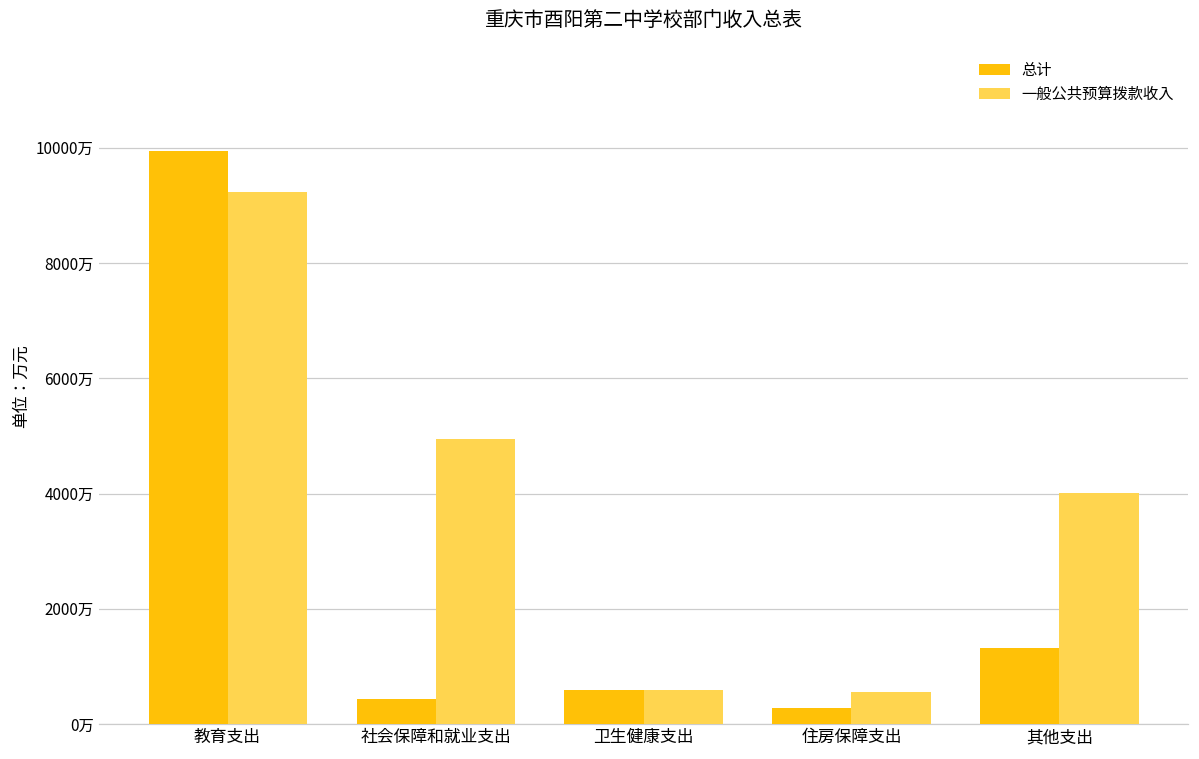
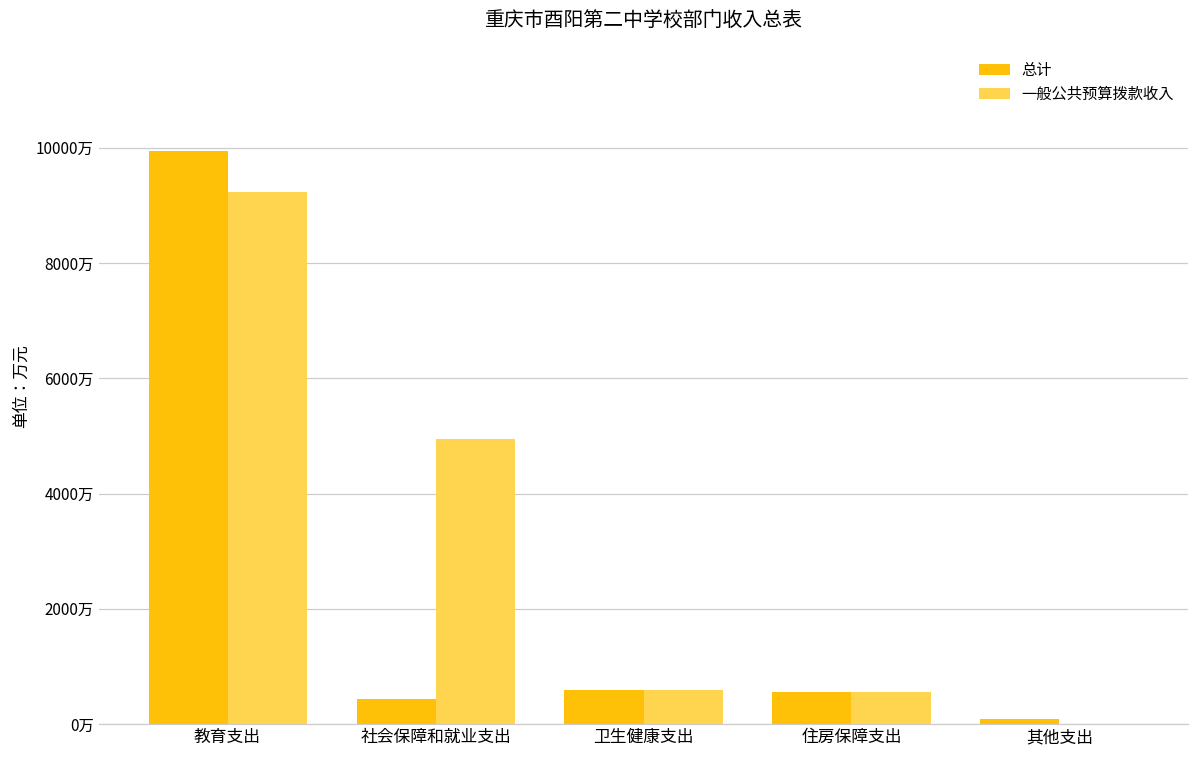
总计, 住房保障支出: 300万 -> 500万
总计, 其他支出: 1300万 -> 100万
一般公共预算拨款收入, 其他支出: 4000万 -> 0万
